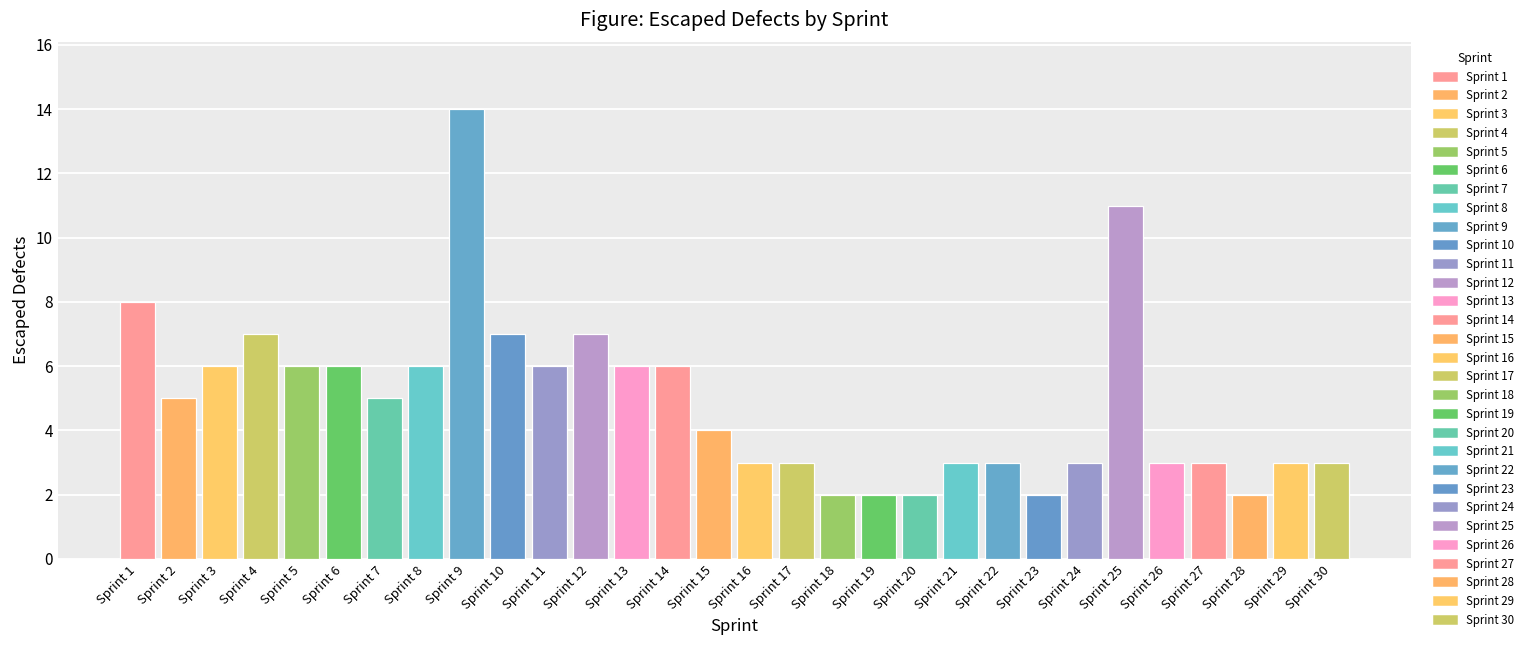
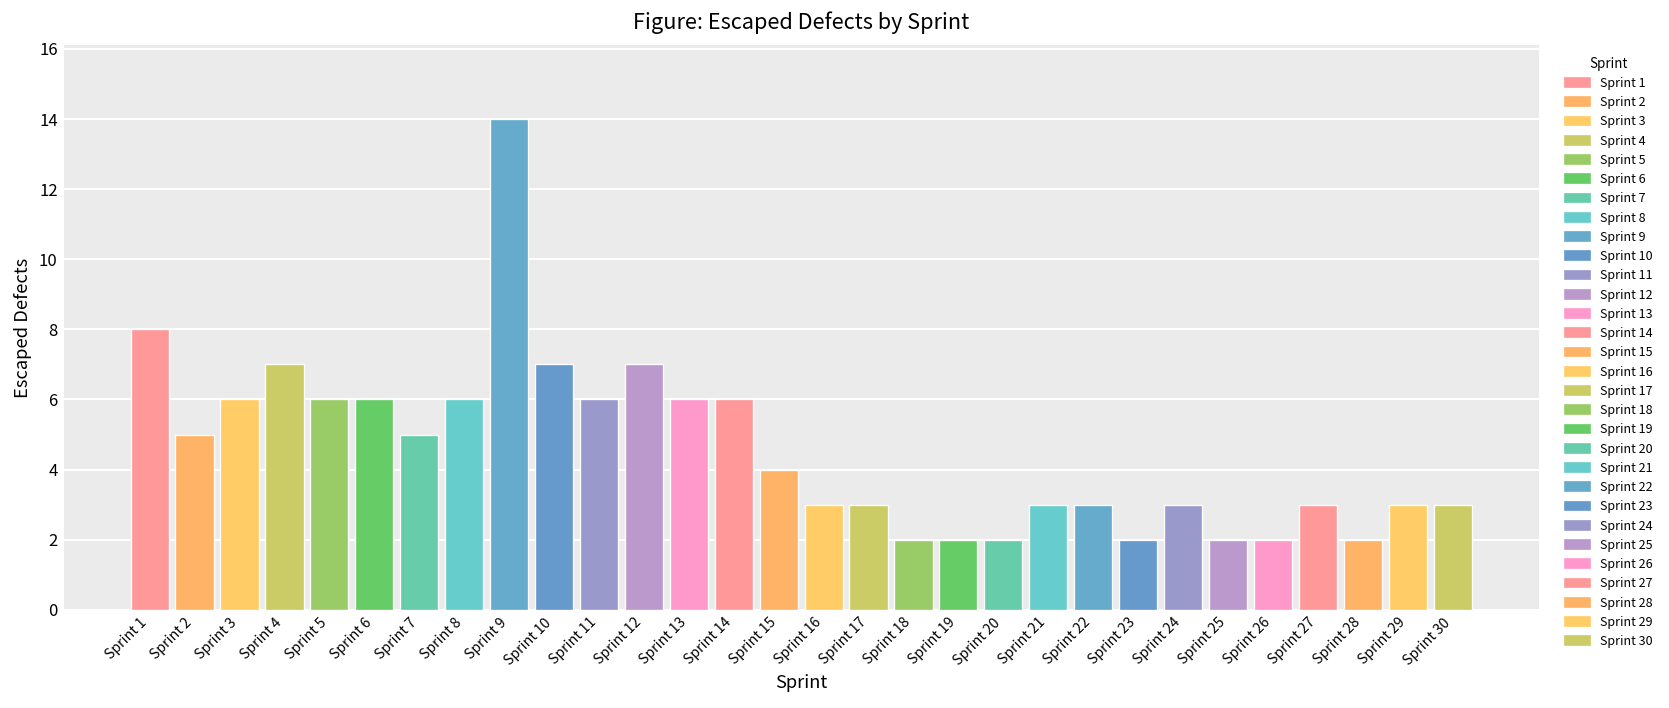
Sprint 25: 11 -> 2
Sprint 26: 3 -> 2
